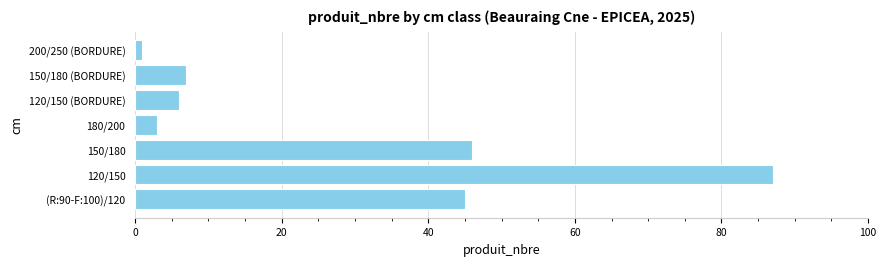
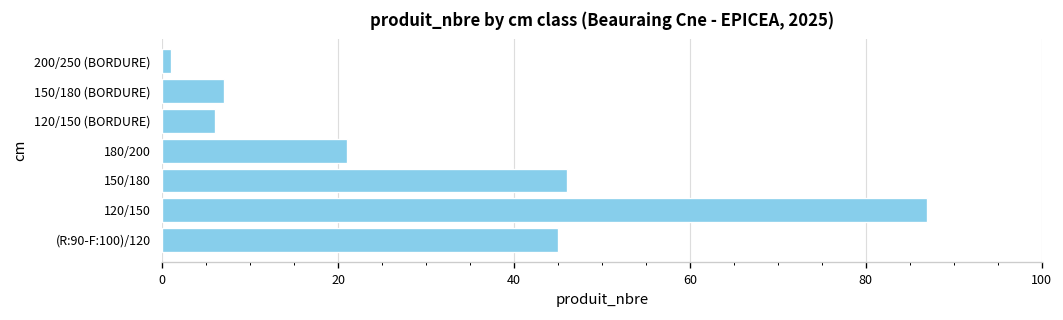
180/200: 3 -> 21
